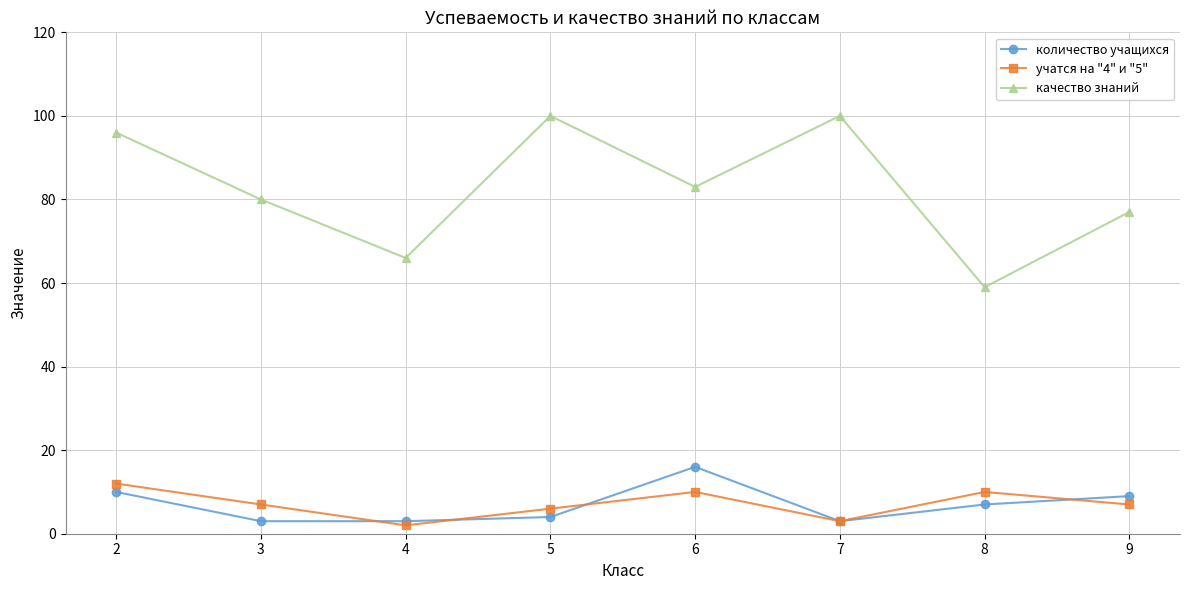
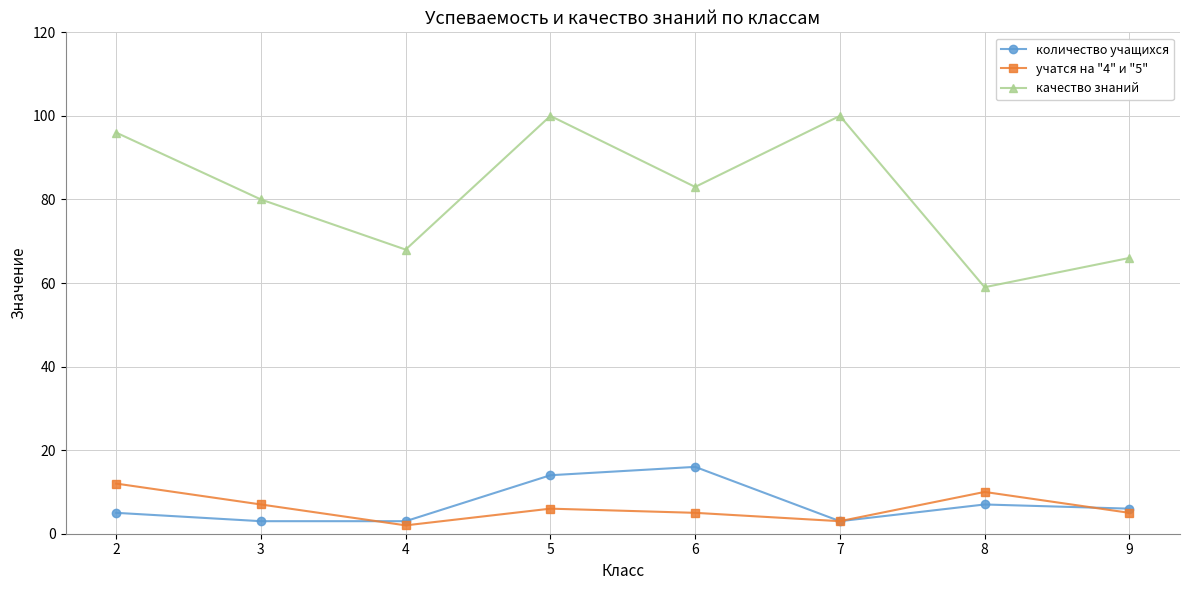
количество учащихся, 2: 10 -> 5
качество знаний, 4: 66 -> 68
количество учащихся, 5: 4 -> 14
учатся на "4" и "5", 6: 10 -> 5
количество учащихся, 9: 9 -> 6
учатся на "4" и "5", 9: 7 -> 5
качество знаний, 9: 77 -> 66
